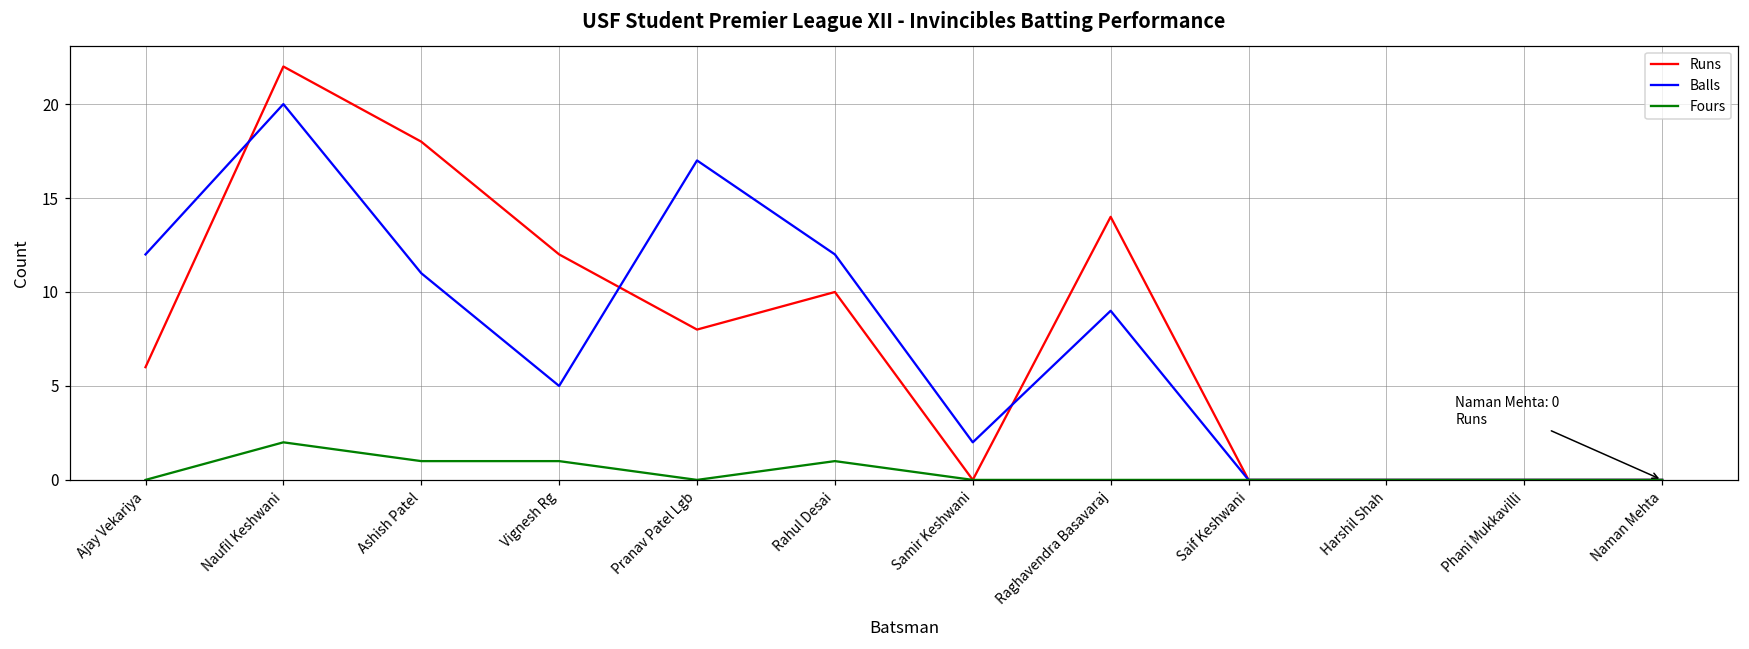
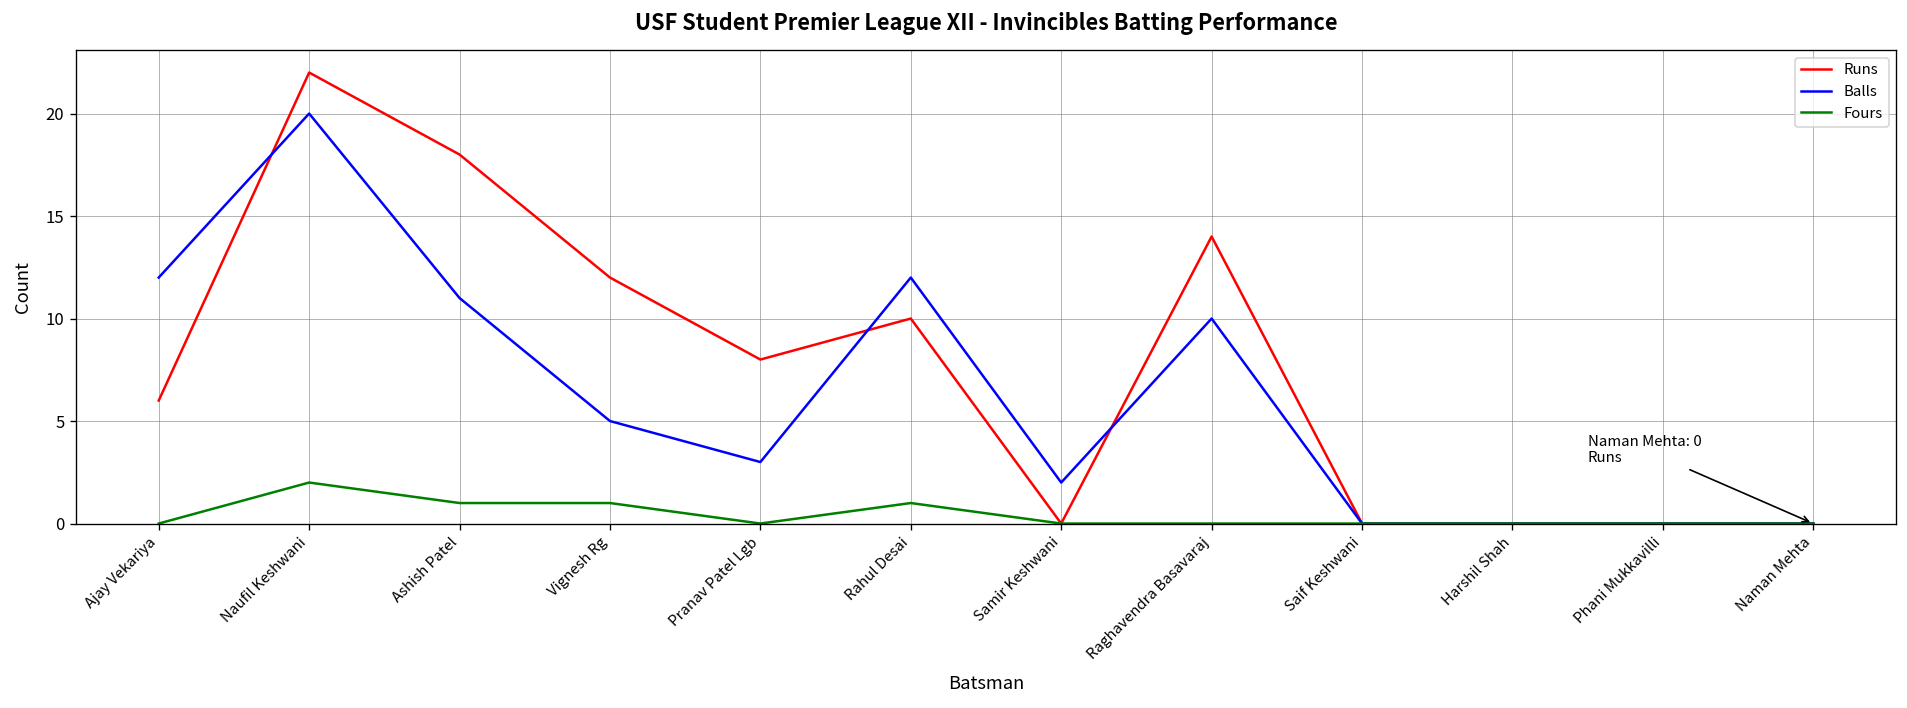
Balls, Pranav Patel Lgb: 17 -> 3
Balls, Raghavendra Basavaraj: 9 -> 10
